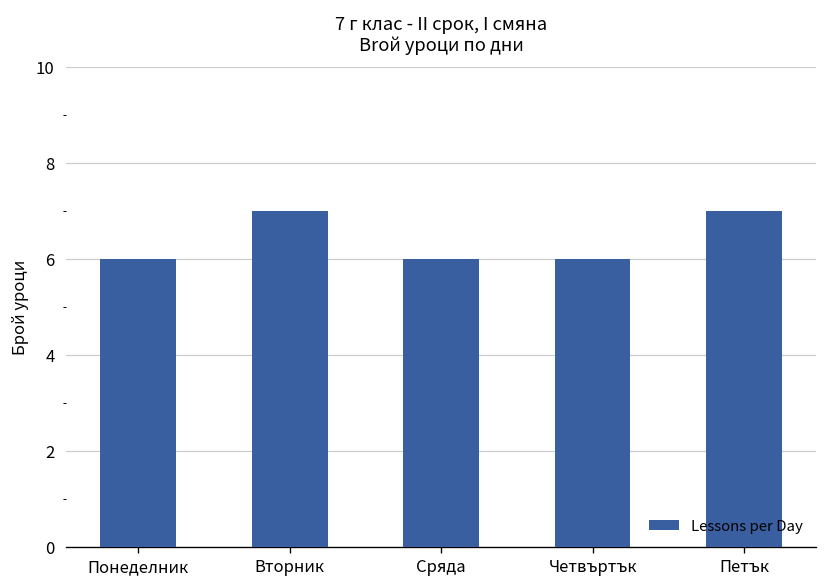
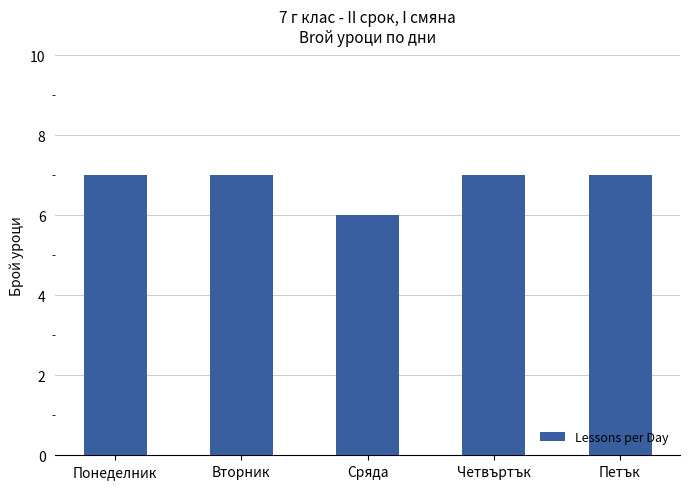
Понеделник: 6 -> 7
Четвъртък: 6 -> 7
